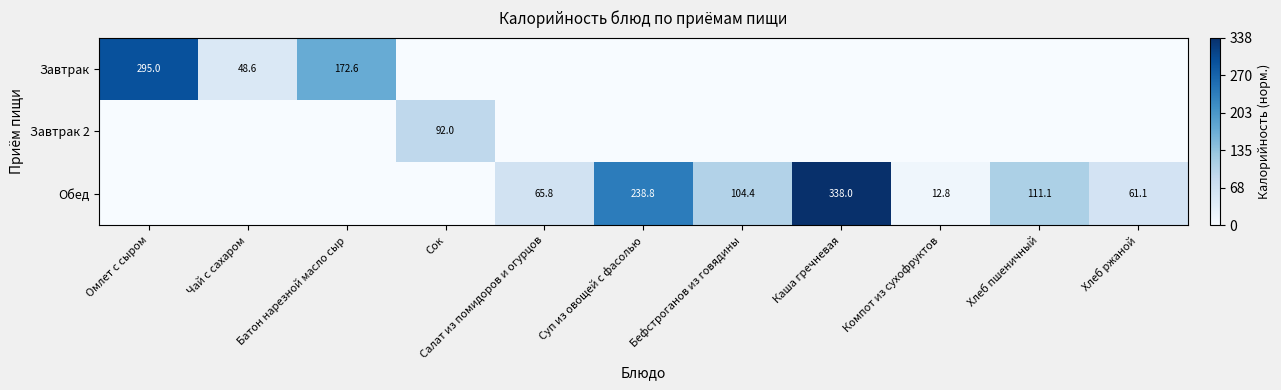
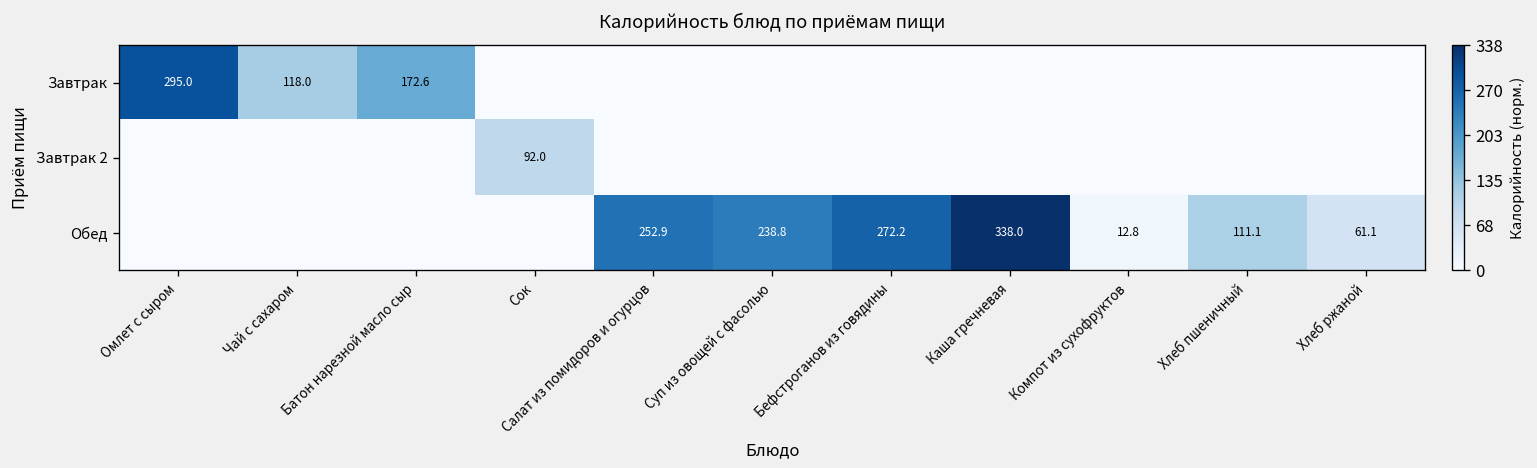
Завтрак, Чай с сахаром: 48.6 -> 118.0
Обед, Салат из помидоров и огурцов: 65.8 -> 252.9
Обед, Бефстроганов из говядины: 104.4 -> 272.2
